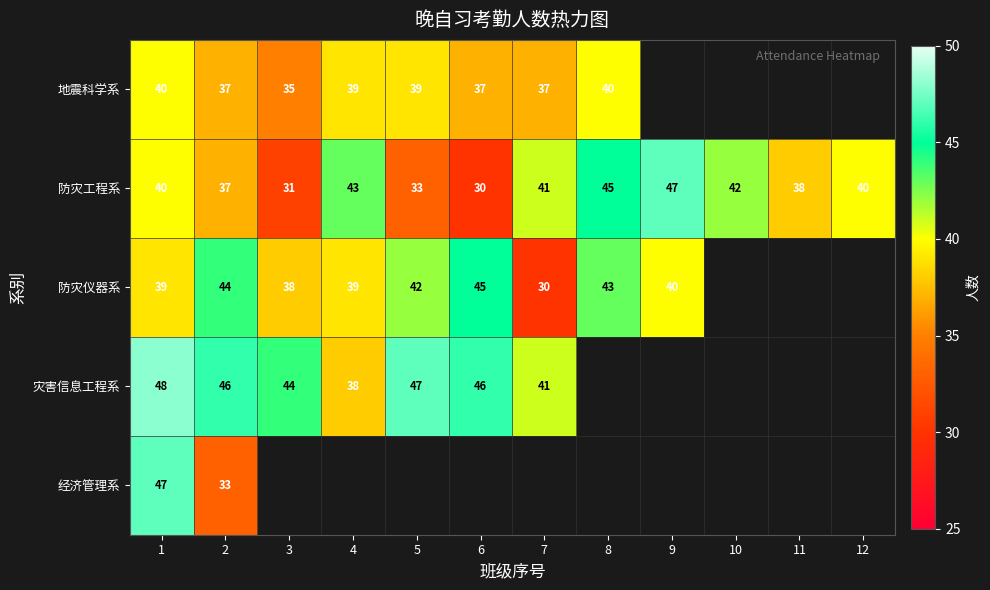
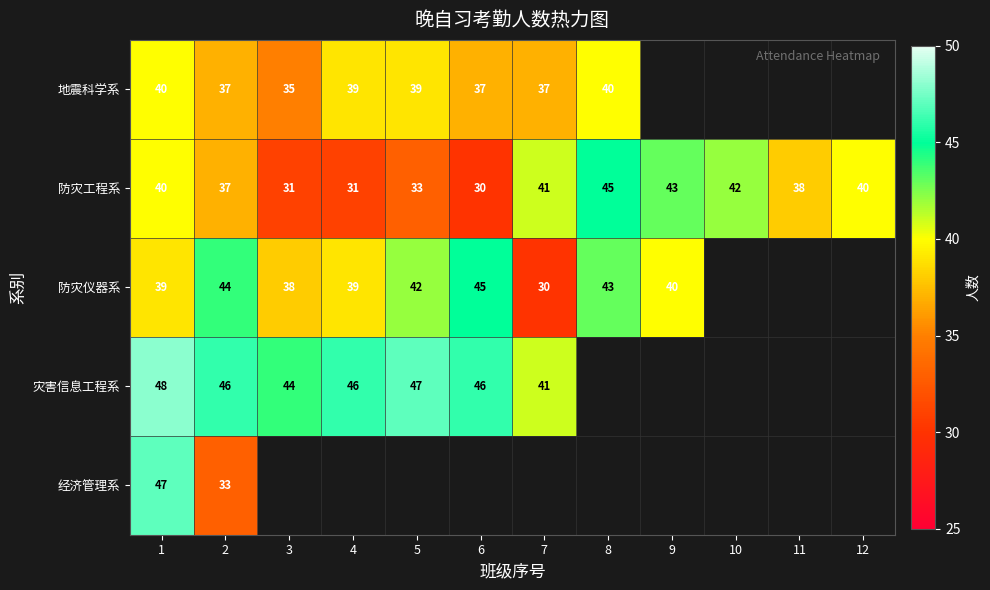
防灾工程系, 4: 43 -> 31
防灾工程系, 9: 47 -> 43
灾害信息工程系, 4: 38 -> 46
